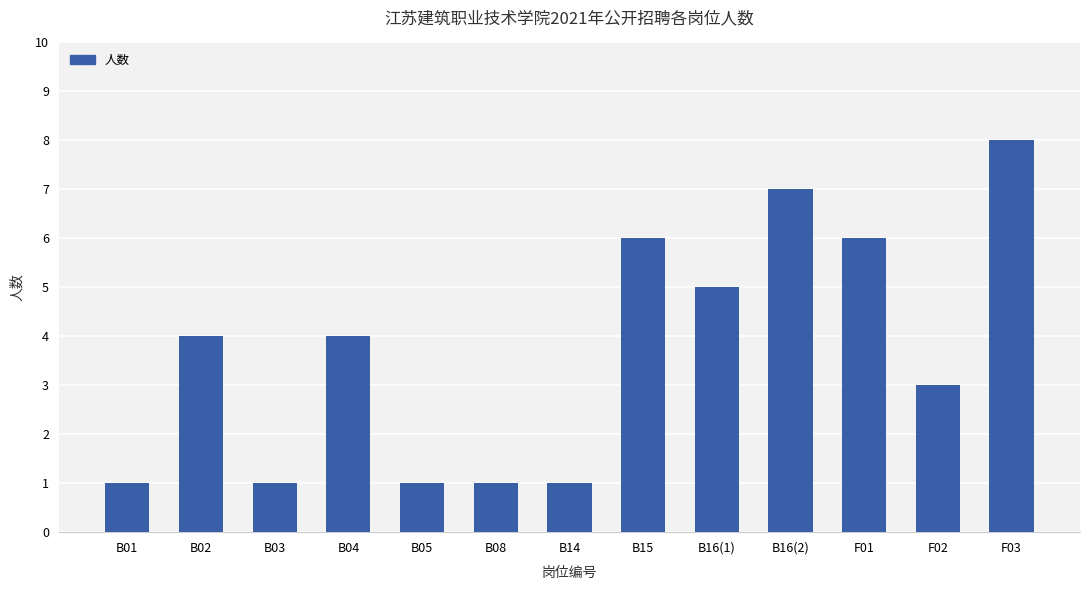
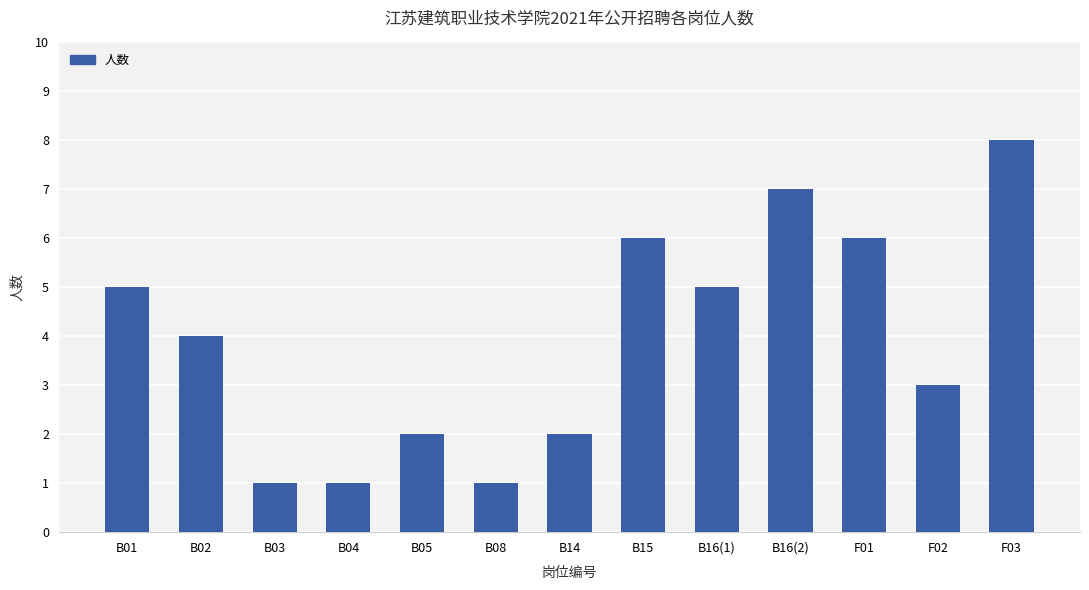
B01: 1 -> 5
B04: 4 -> 1
B05: 1 -> 2
B14: 1 -> 2
